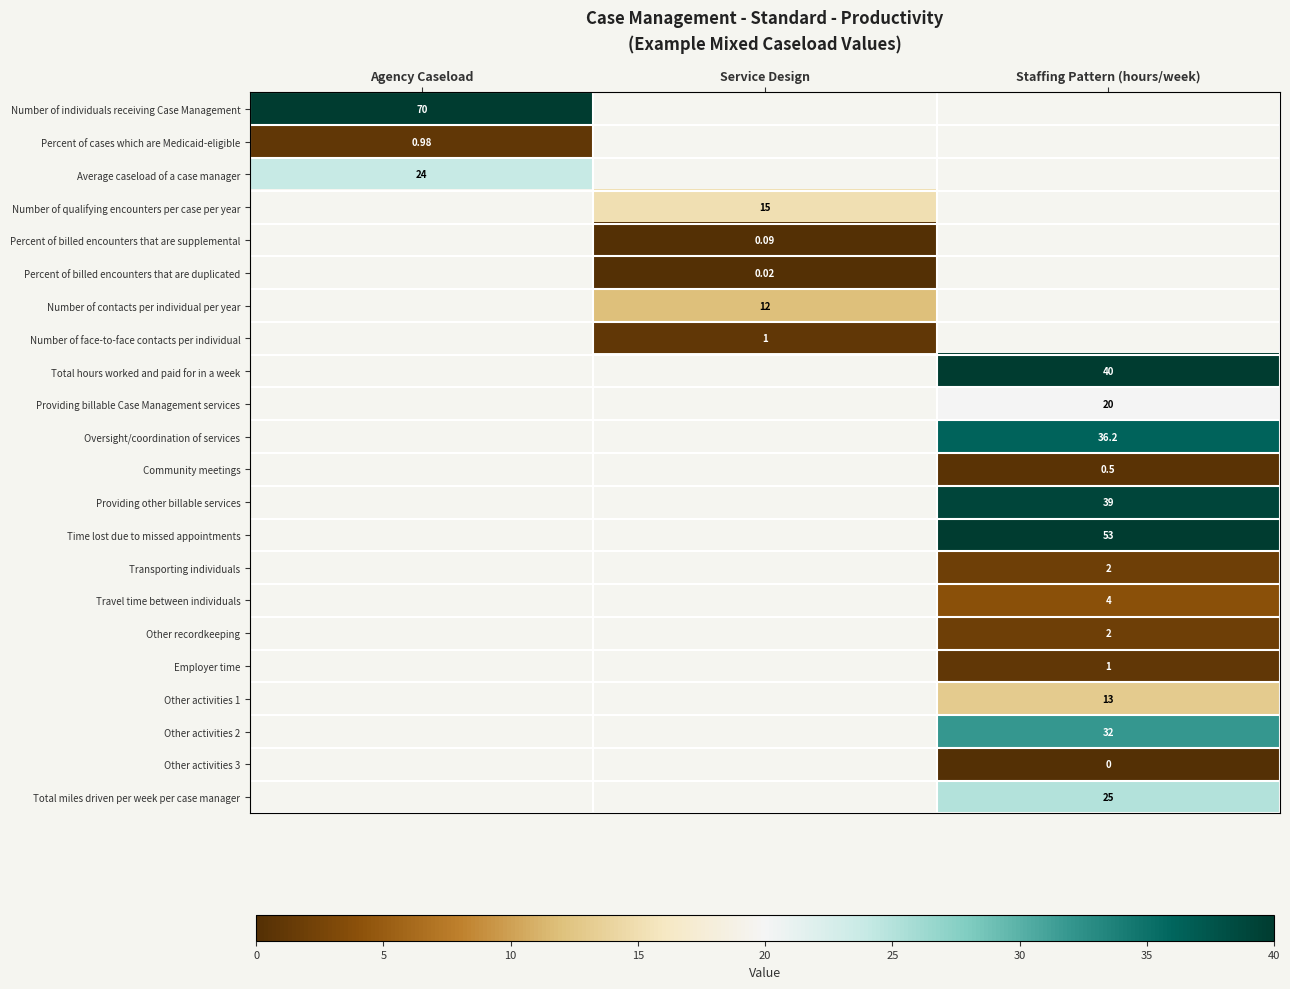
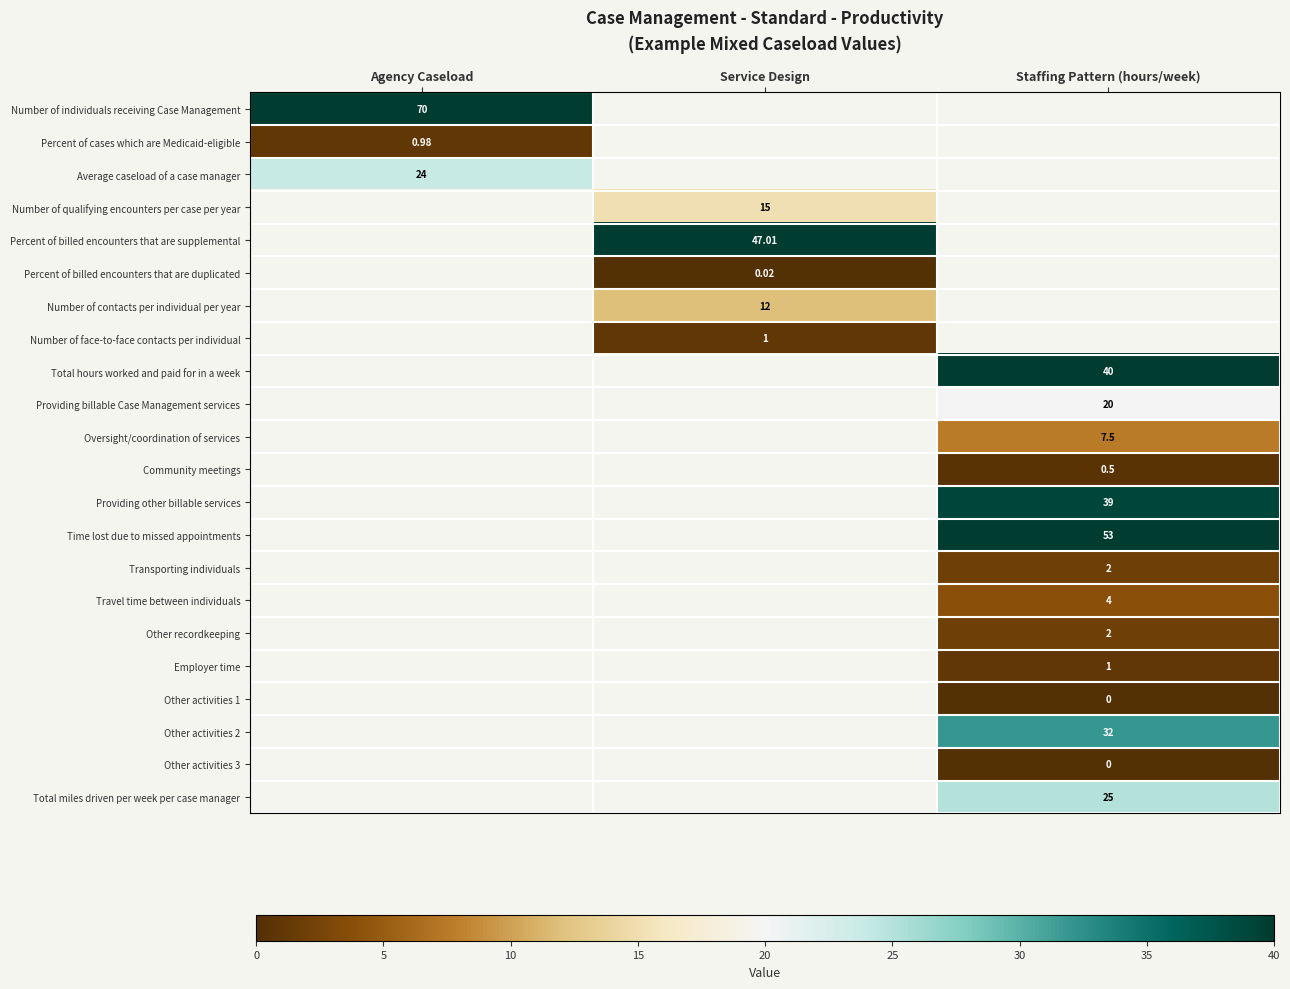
Percent of billed encounters that are supplemental, Service Design: 0.09 -> 47.01
Oversight/coordination of services, Staffing Pattern (hours/week): 36.2 -> 7.5
Other activities 1, Staffing Pattern (hours/week): 13 -> 0
